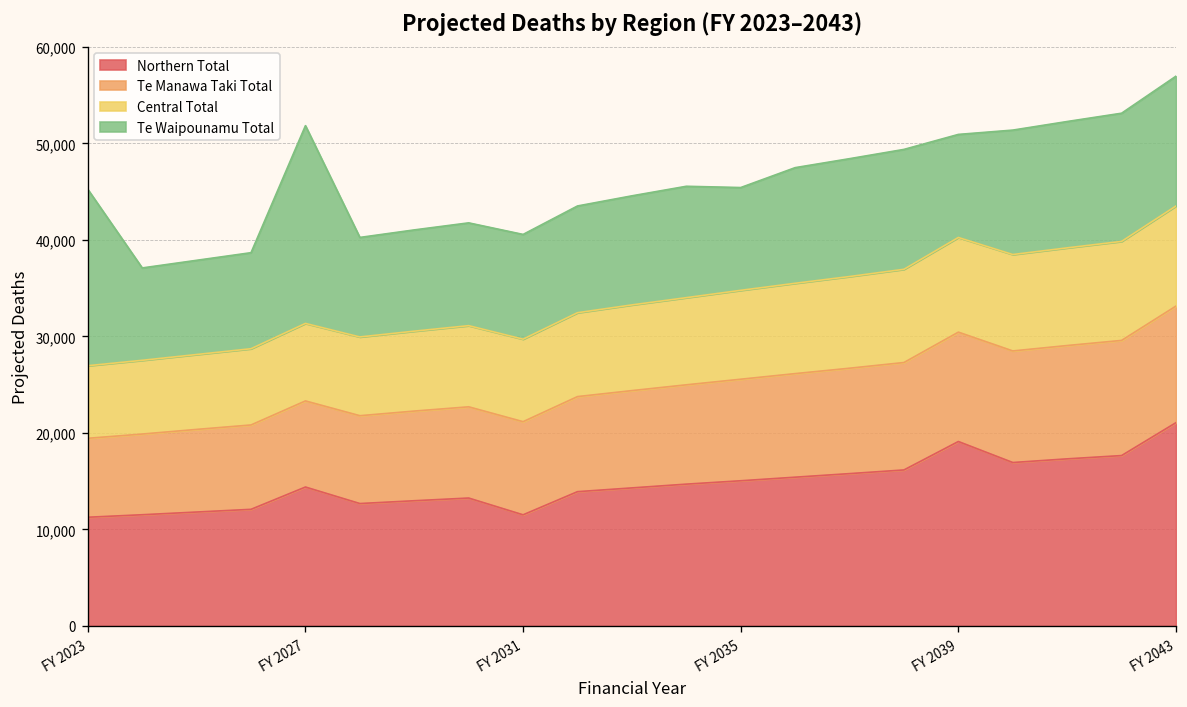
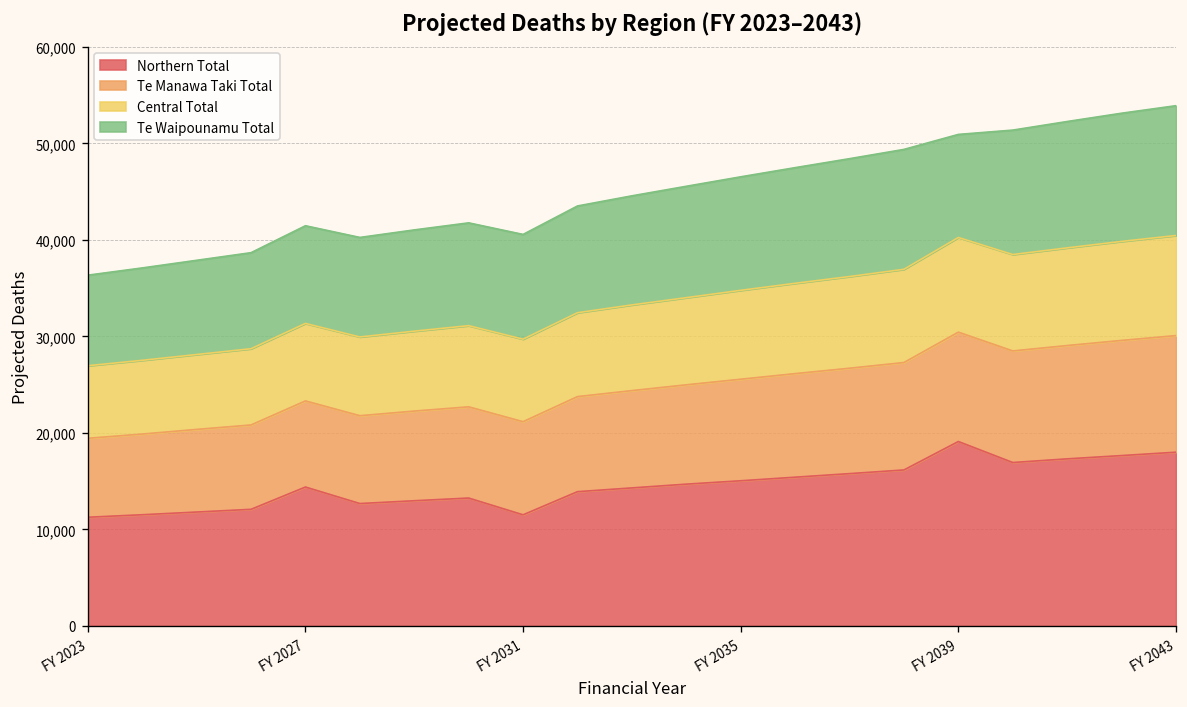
Te Waipounamu Total, FY 2023: 18,000 -> 9,000
Te Waipounamu Total, FY 2027: 20,000 -> 10,000
Te Waipounamu Total, FY 2035: 11,000 -> 12,000
Northern Total, FY 2043: 21,000 -> 18,000
